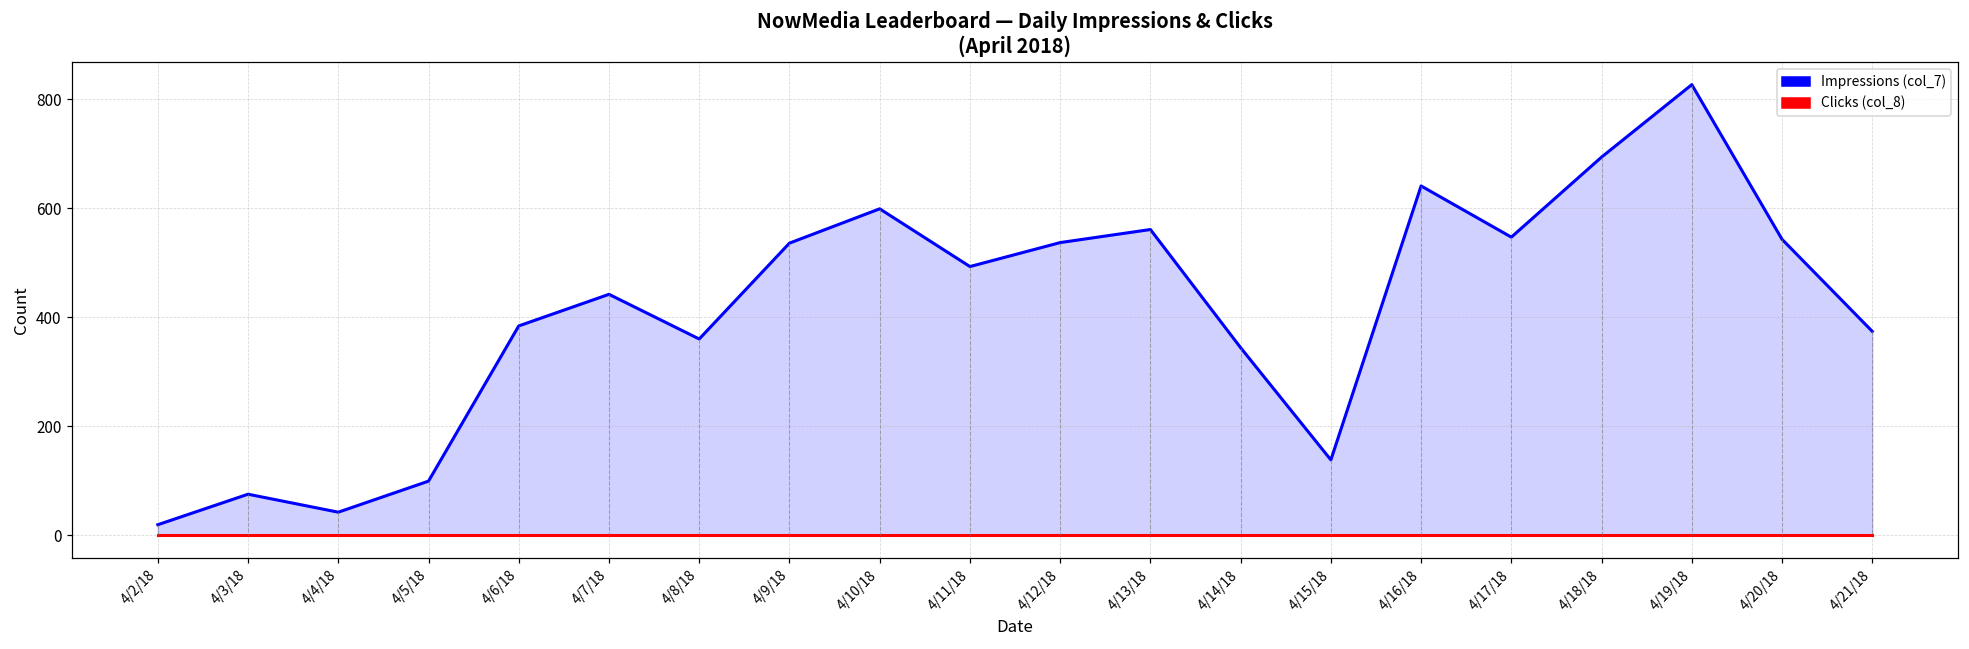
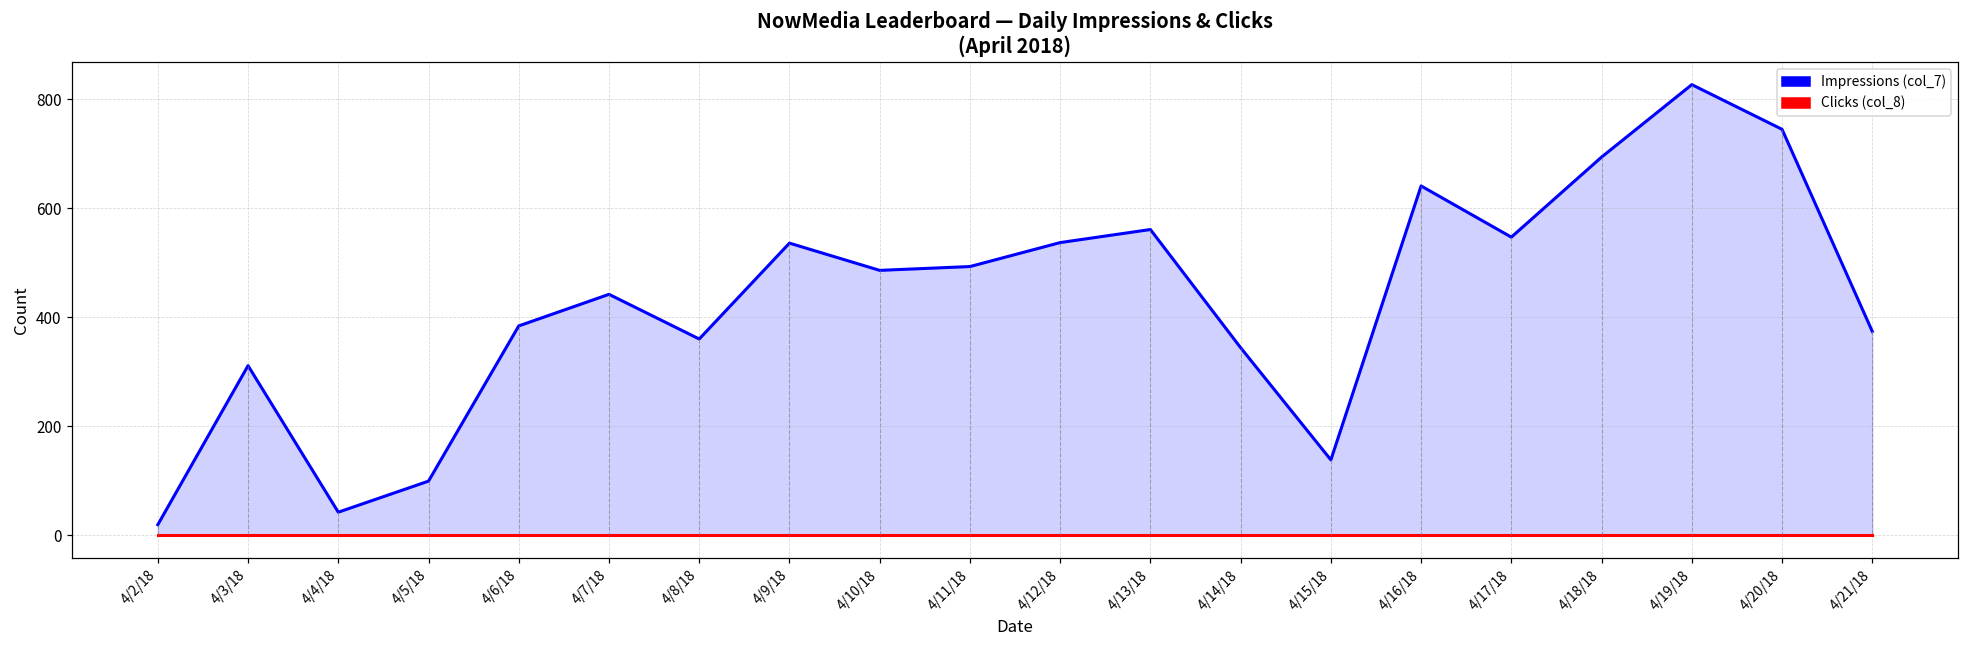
Impressions (col_7), 4/3/18: 80 -> 310
Impressions (col_7), 4/10/18: 600 -> 490
Impressions (col_7), 4/20/18: 540 -> 750
